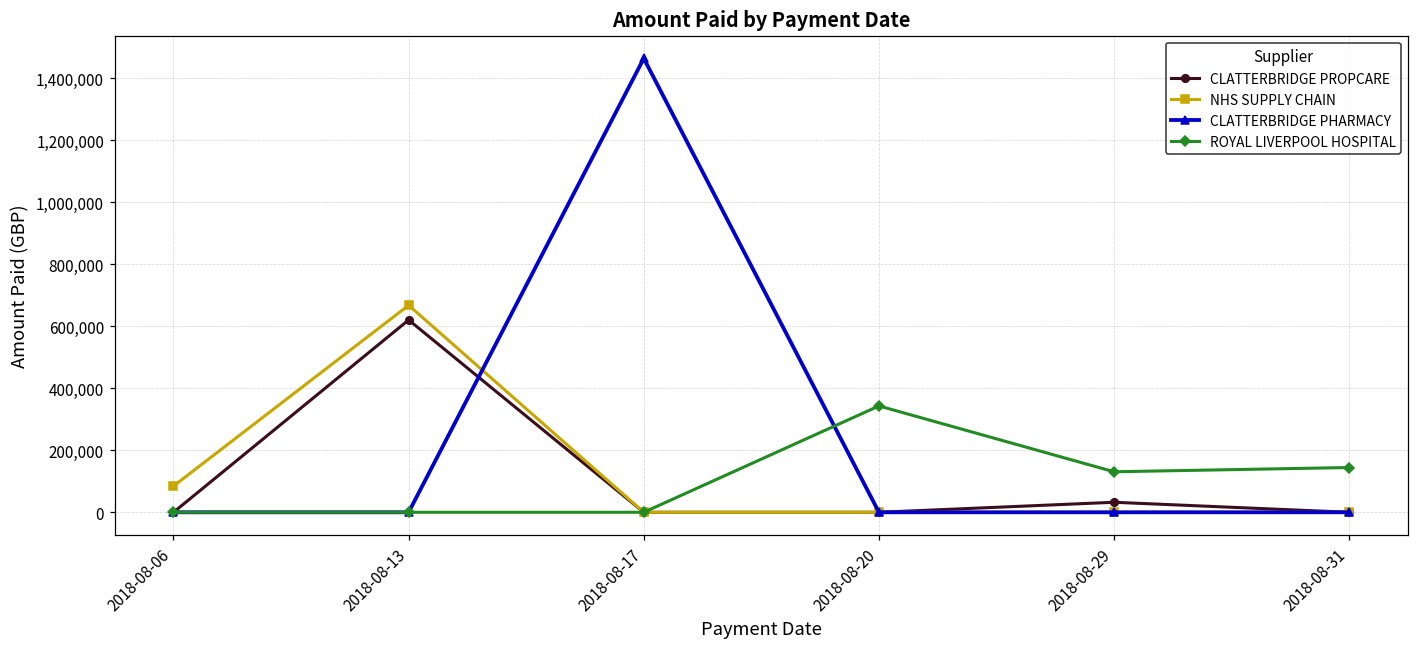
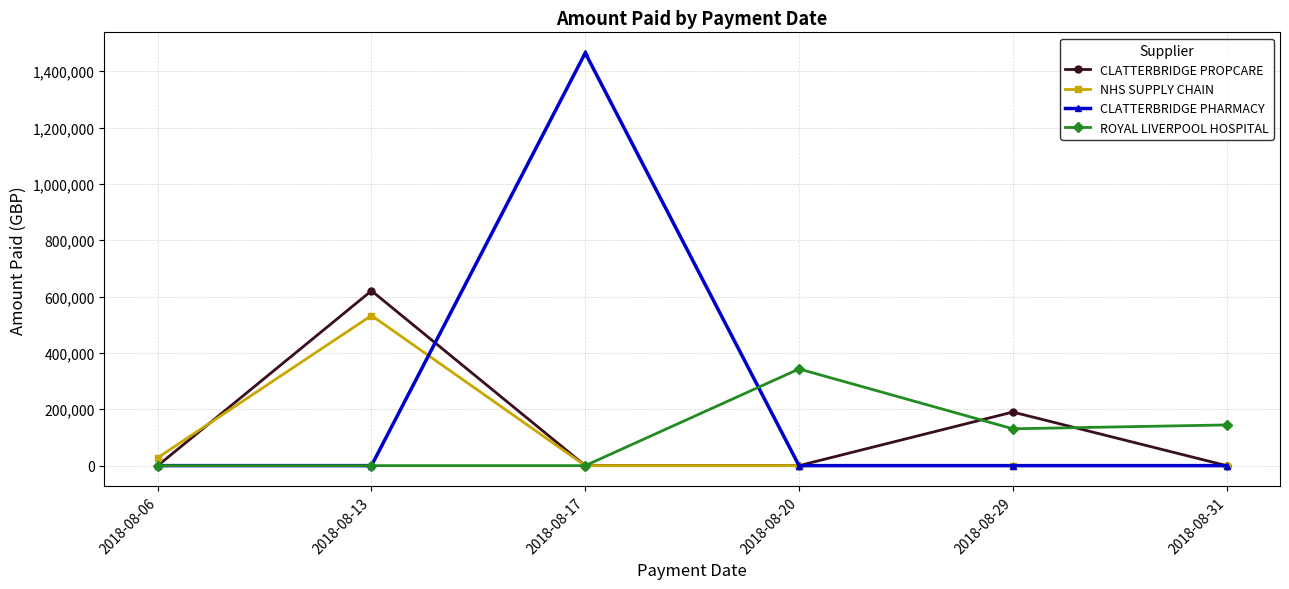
NHS SUPPLY CHAIN, 2018-08-06: 80,000 -> 30,000
NHS SUPPLY CHAIN, 2018-08-13: 670,000 -> 530,000
CLATTERBRIDGE PROPCARE, 2018-08-29: 30,000 -> 190,000
